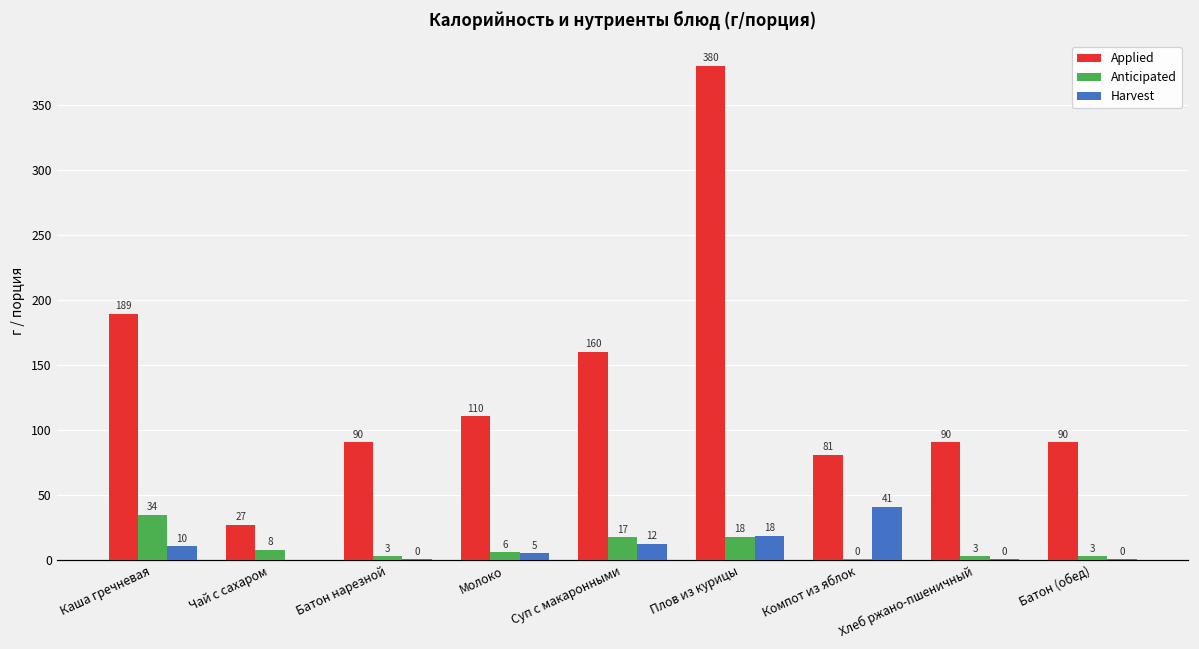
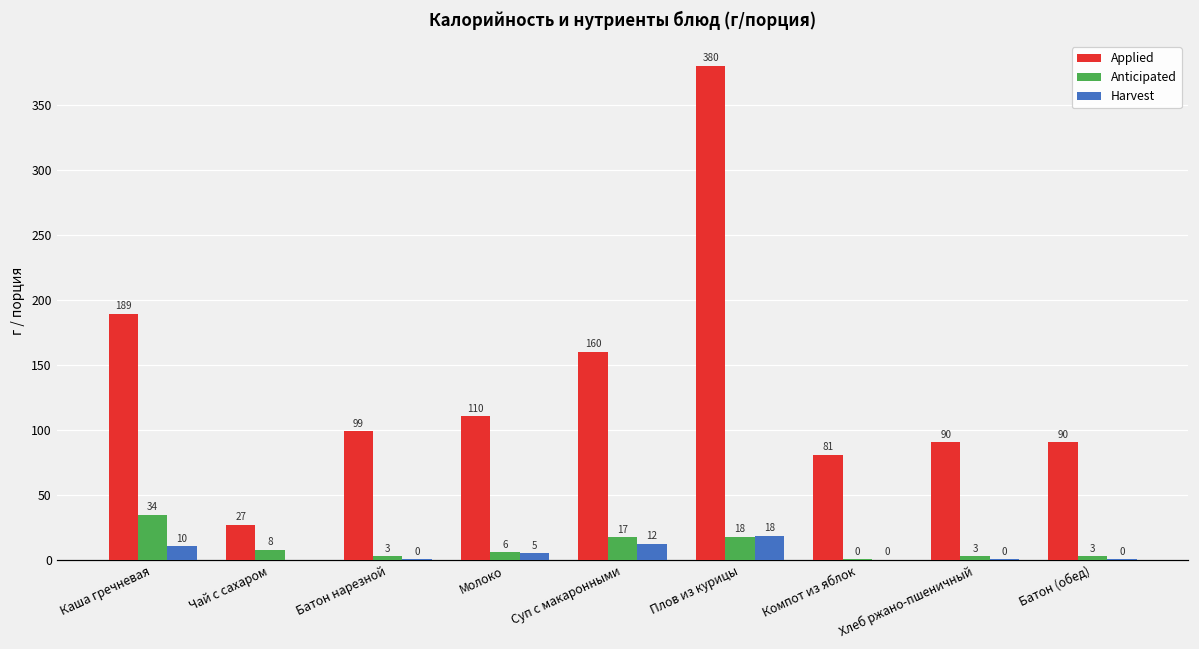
Applied, Батон нарезной: 90 -> 99
Harvest, Компот из яблок: 41 -> 0
